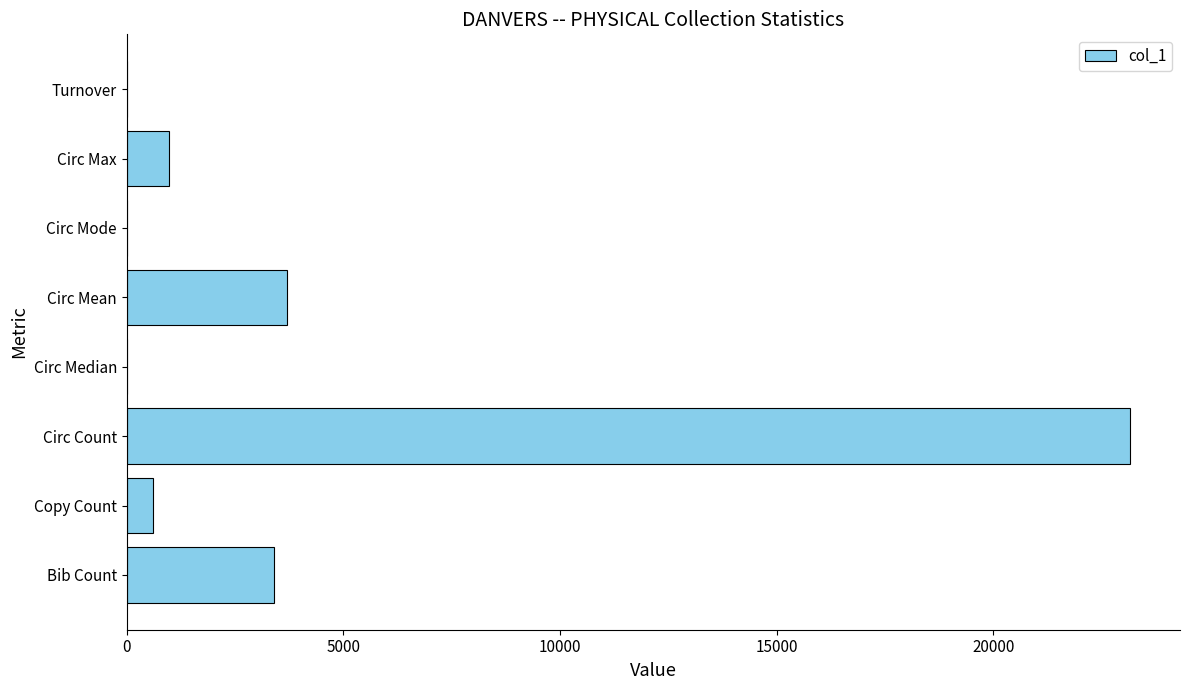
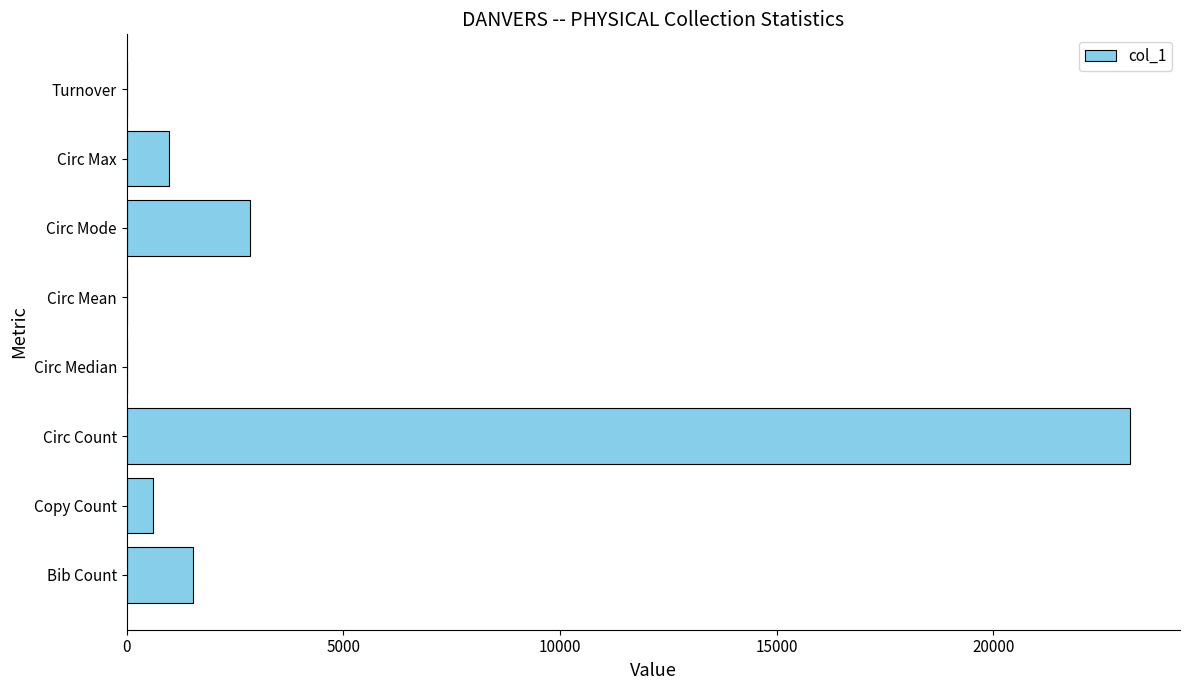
Circ Mode: 0 -> 2800
Circ Mean: 3700 -> 0
Bib Count: 3400 -> 1500
